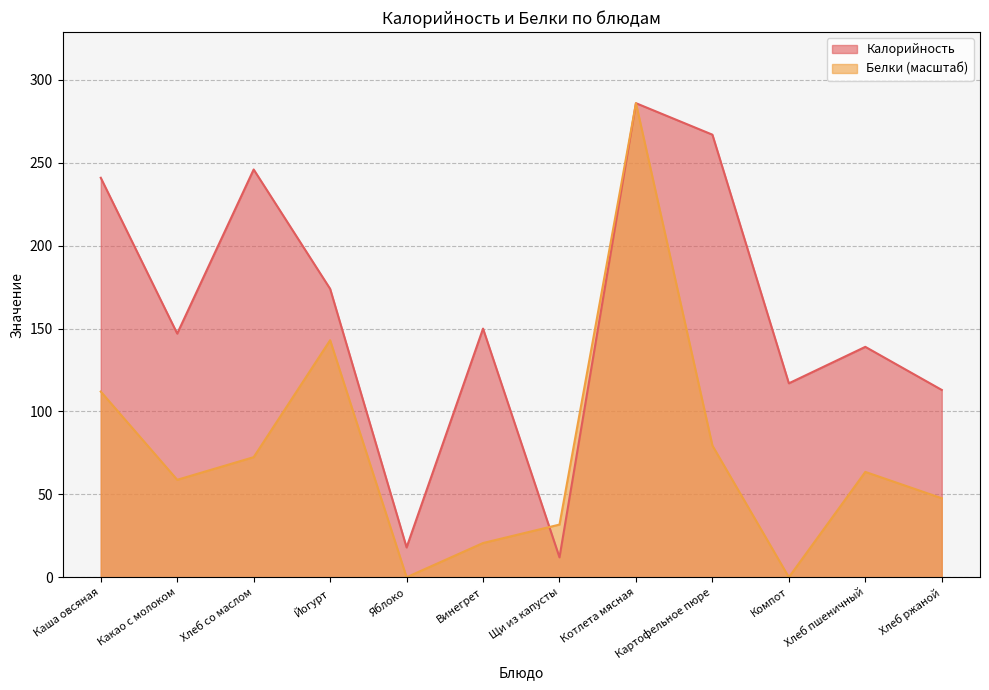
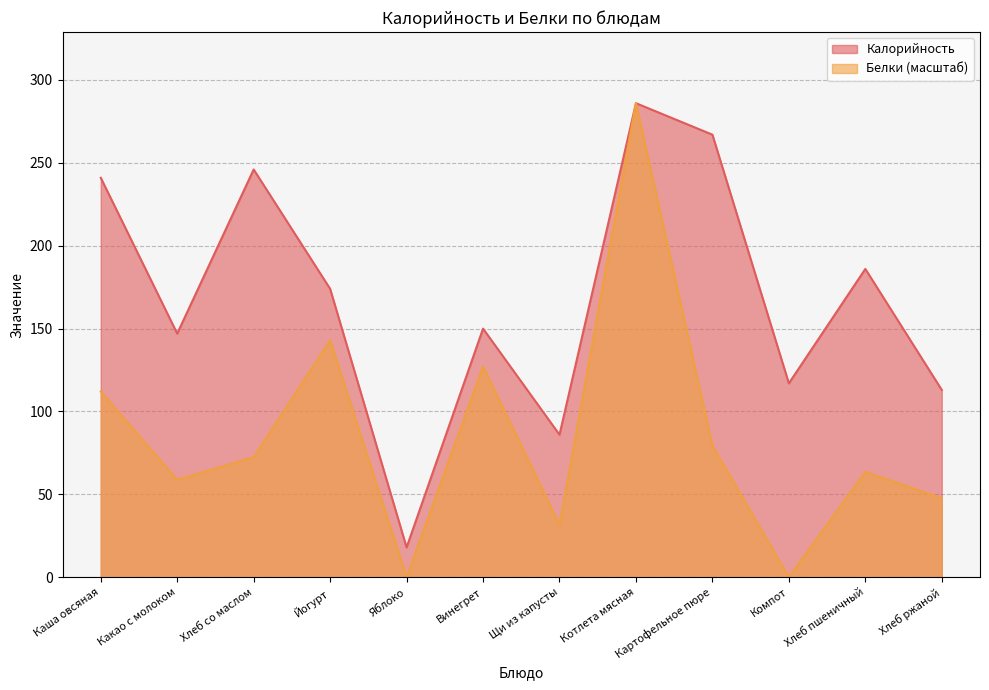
Белки (масштаб), Винегрет: 21 -> 127
Калорийность, Щи из капусты: 12 -> 86
Калорийность, Хлеб пшеничный: 139 -> 186
